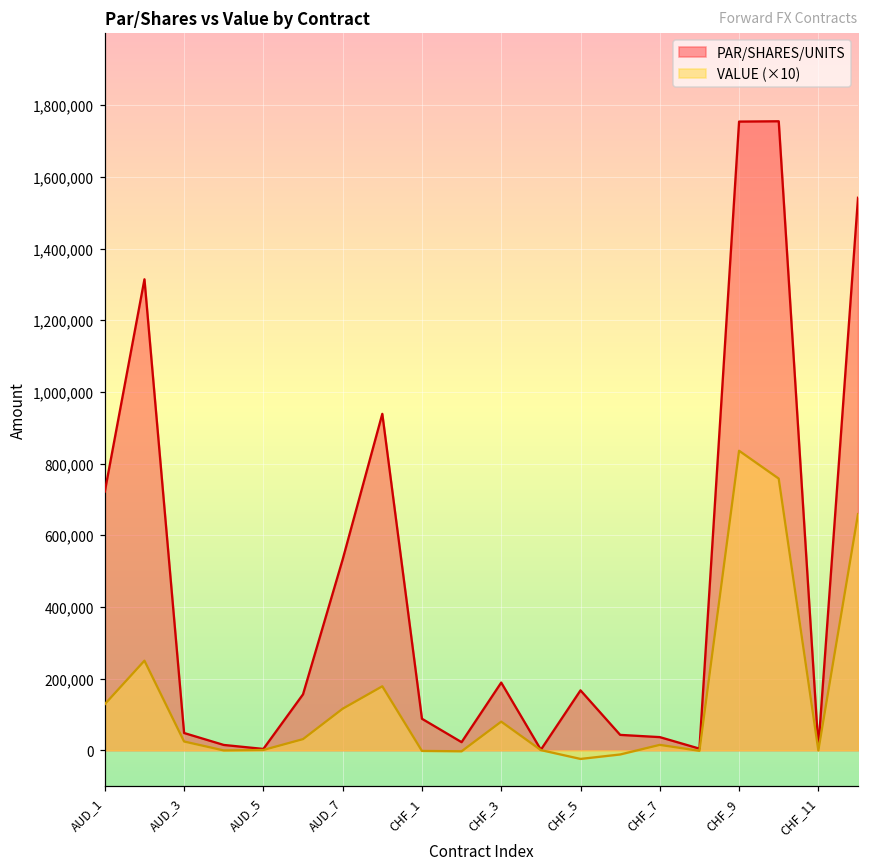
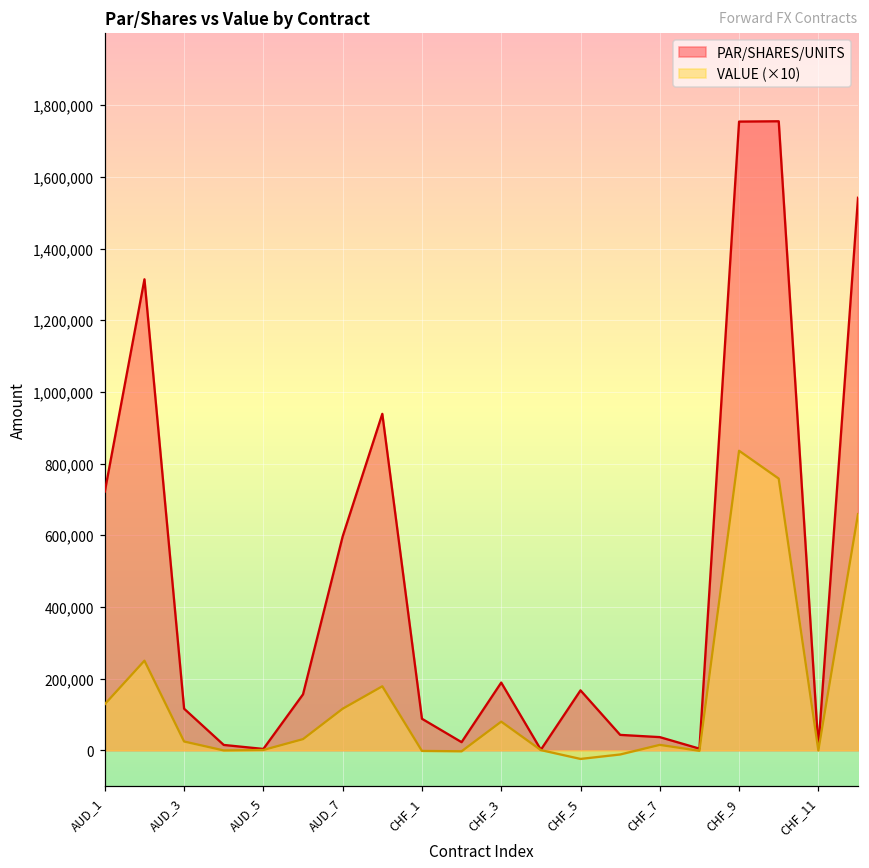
PAR/SHARES/UNITS, AUD_3: 50,000 -> 120,000
PAR/SHARES/UNITS, AUD_7: 530,000 -> 600,000
